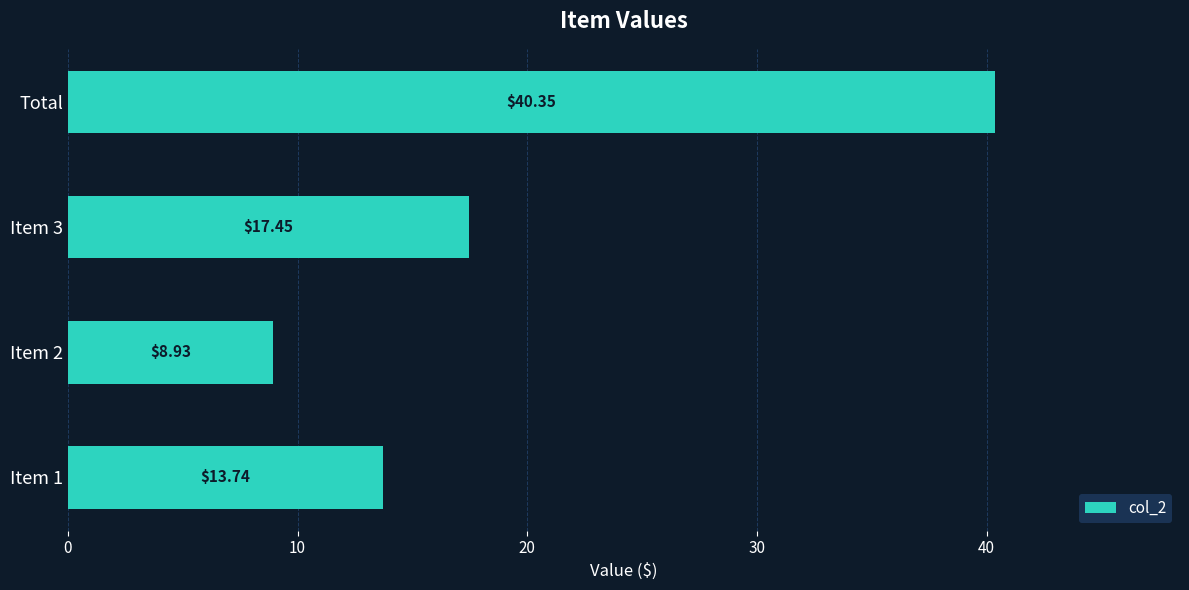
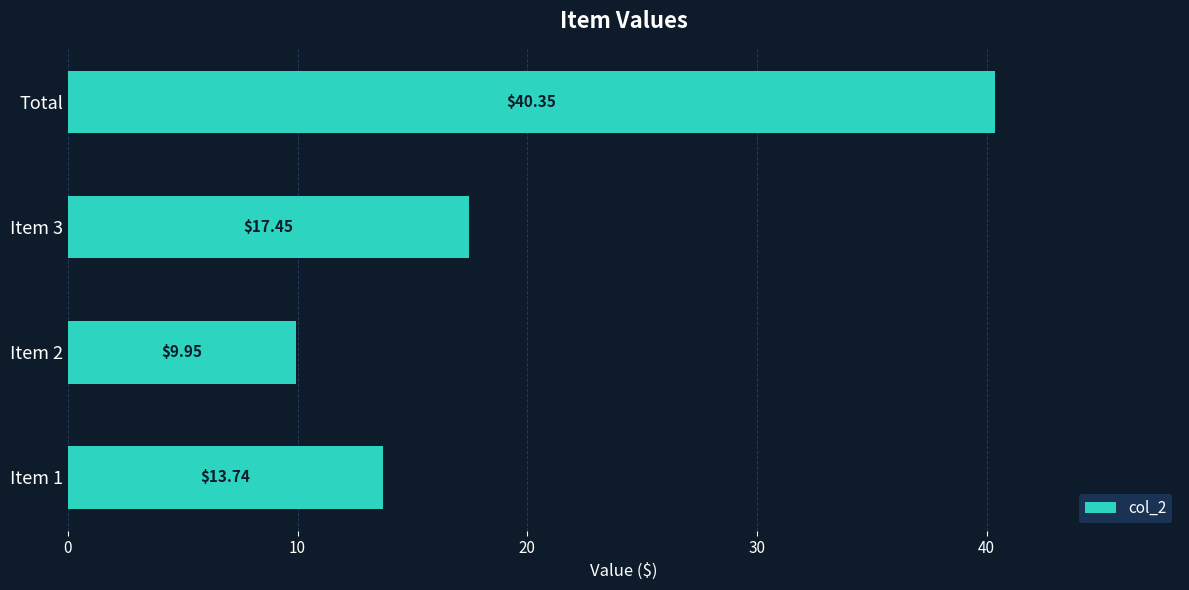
Item 2: $8.93 -> $9.95
